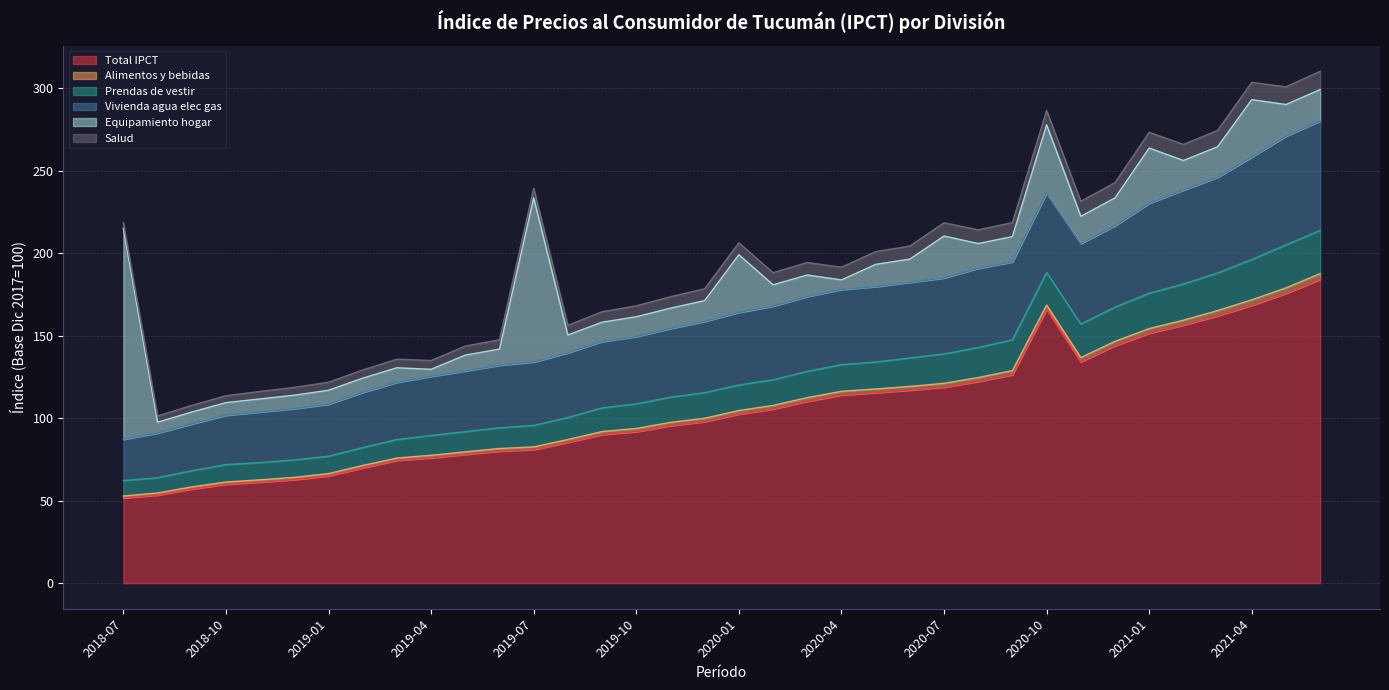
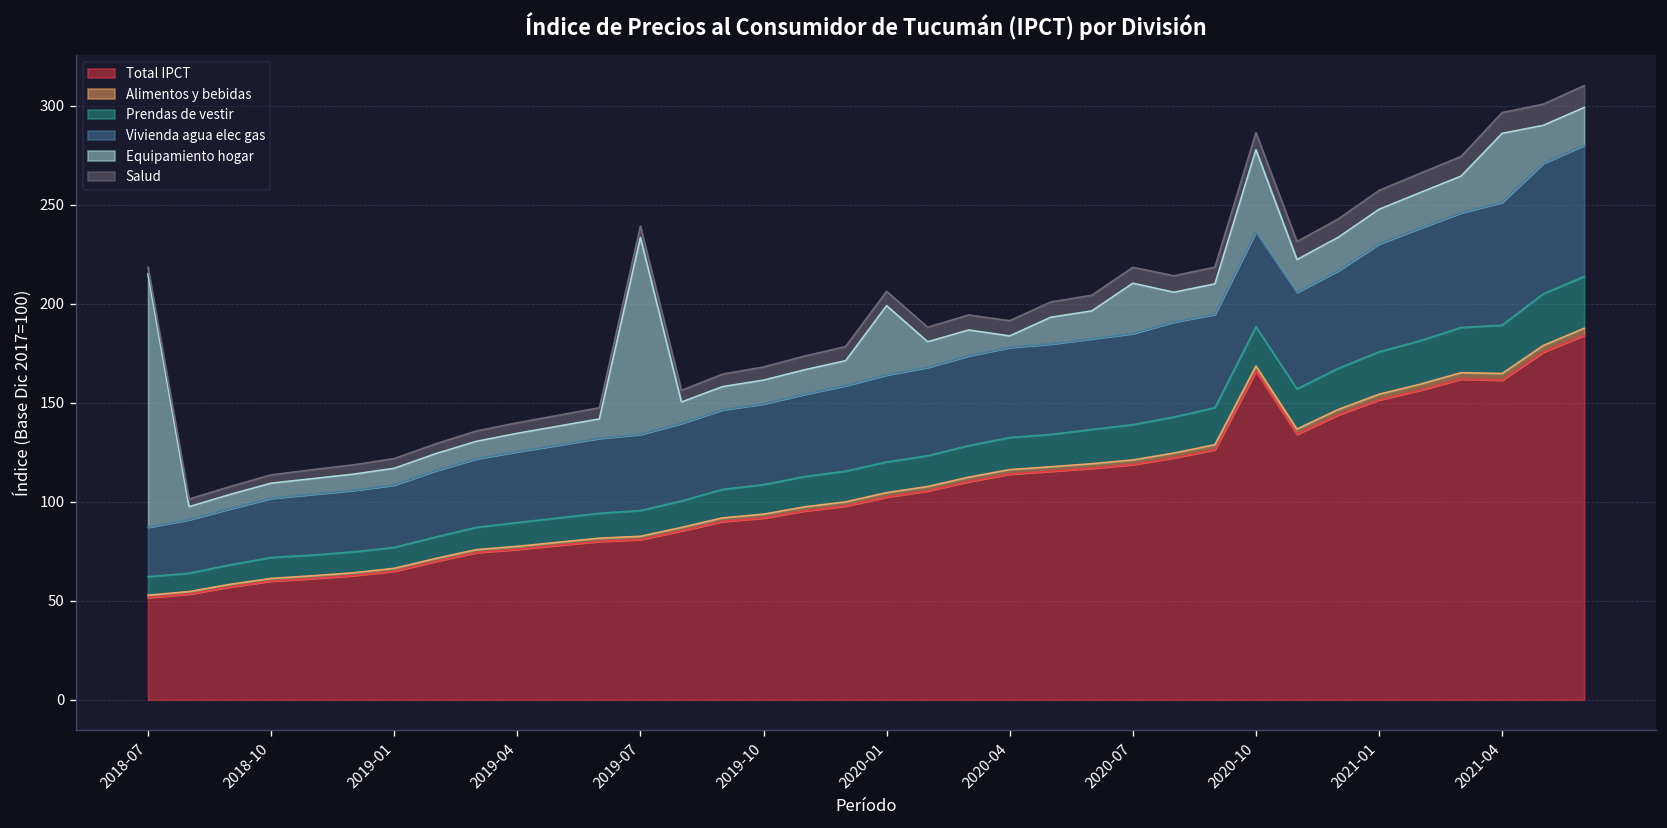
Equipamiento hogar, 2019-04: 4 -> 9
Equipamiento hogar, 2021-01: 34 -> 18
Total IPCT, 2021-04: 168 -> 161
